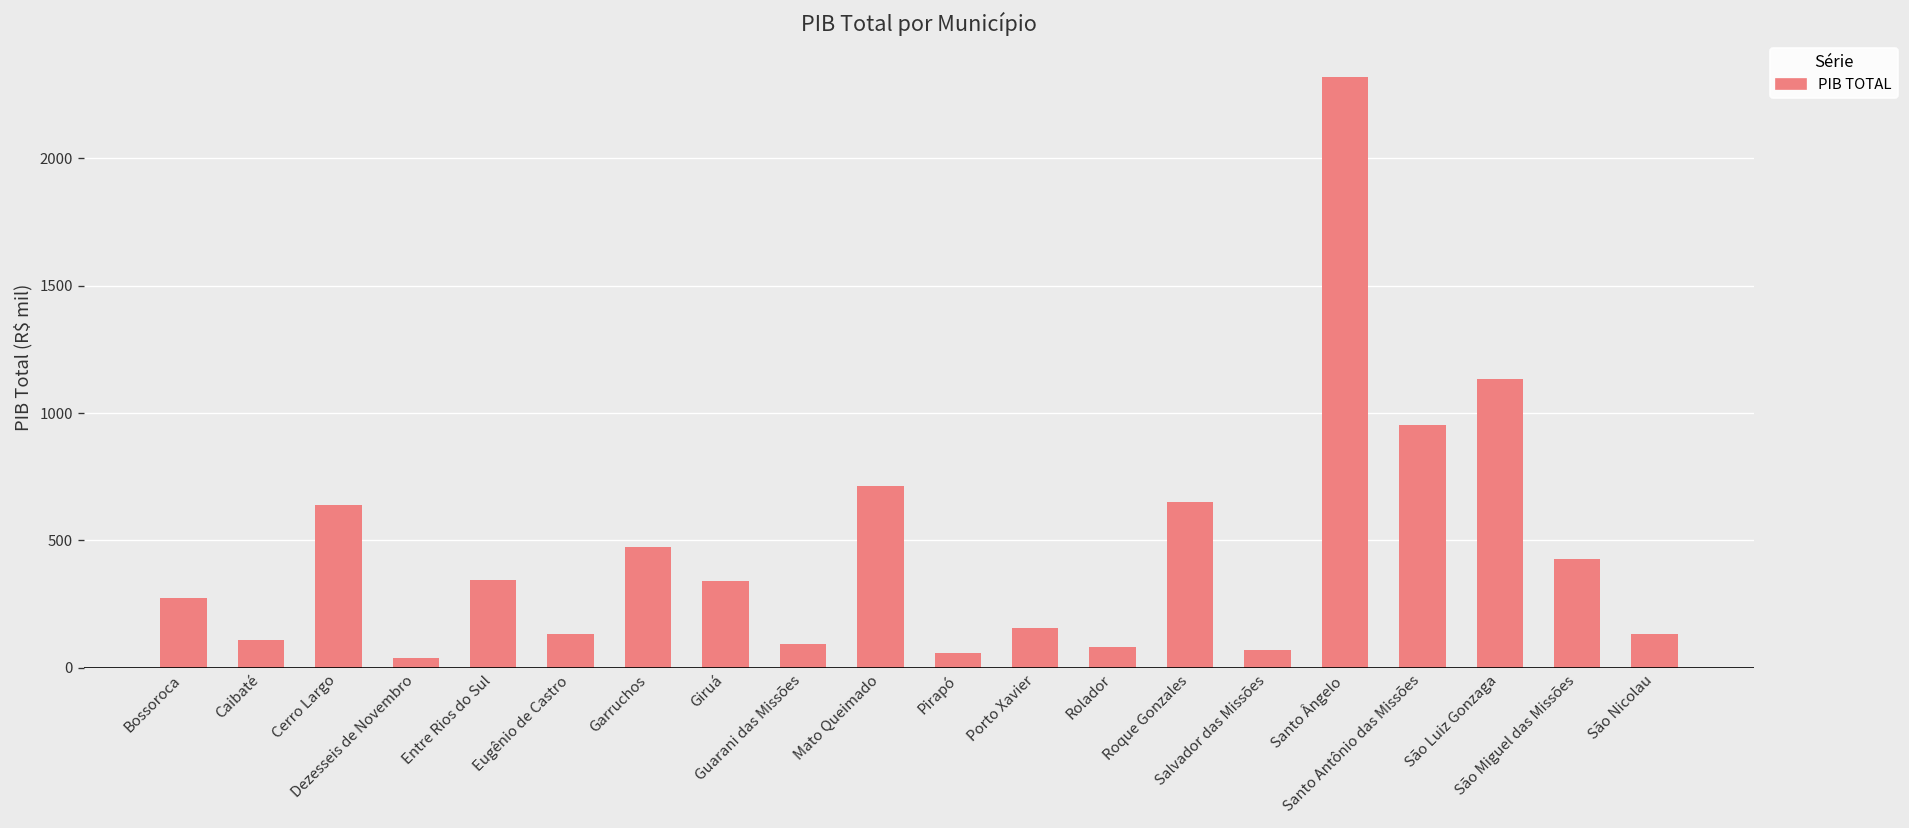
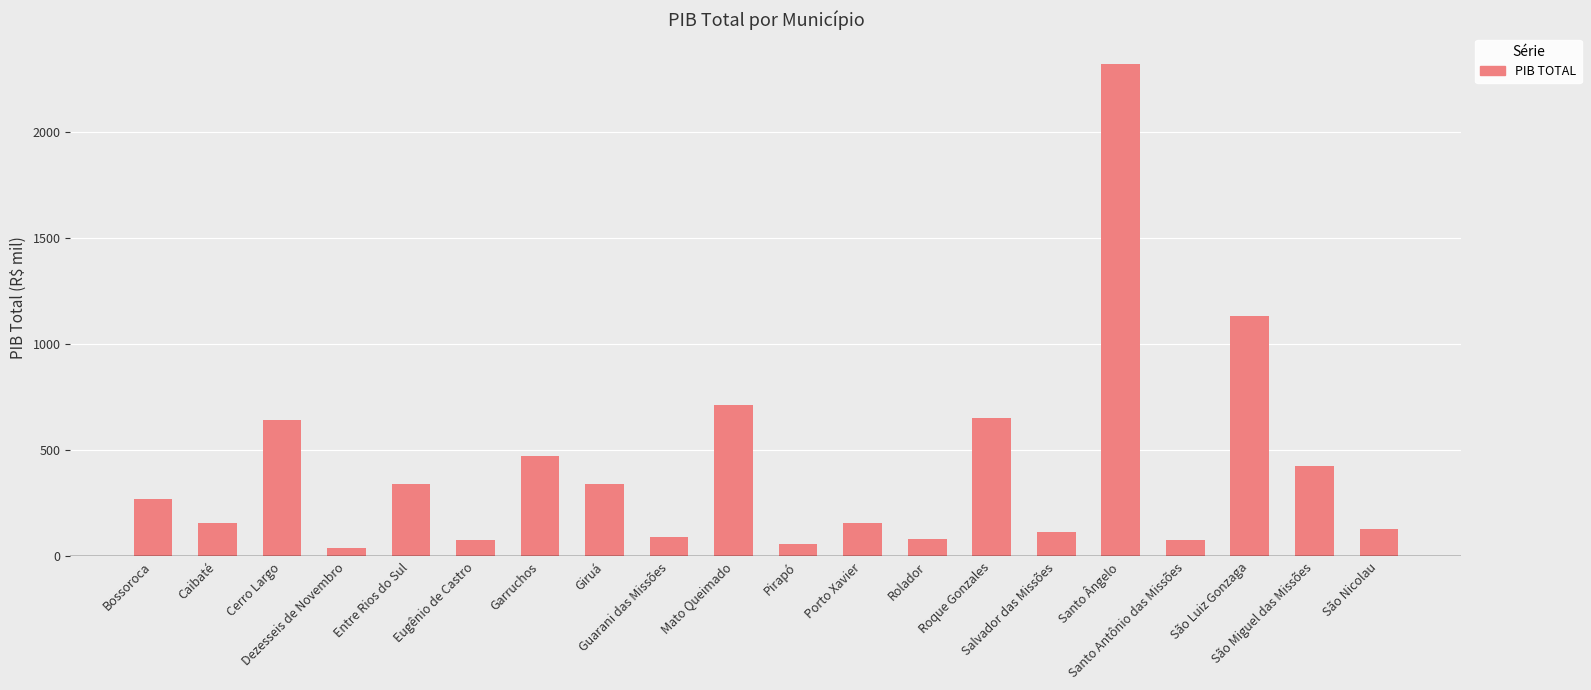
Caibaté: 110 -> 160
Eugênio de Castro: 130 -> 80
Salvador das Missões: 70 -> 110
Santo Antônio das Missões: 950 -> 80
